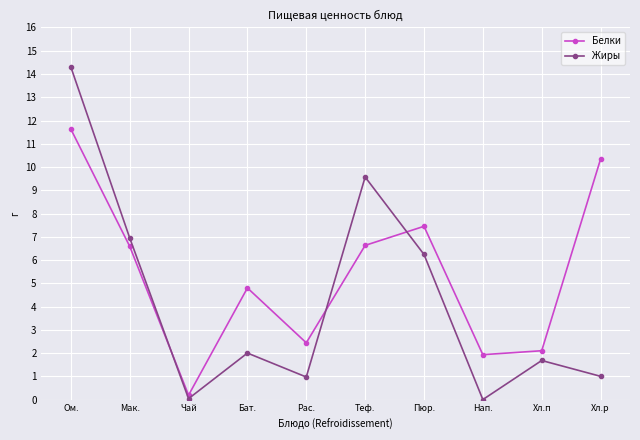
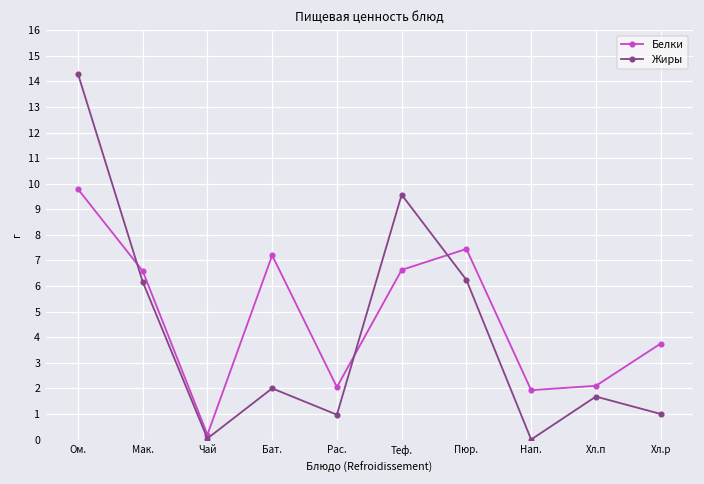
Белки, Ом.: 11.6 -> 9.8
Жиры, Мак.: 7.0 -> 6.2
Белки, Бат.: 4.8 -> 7.2
Белки, Рас.: 2.4 -> 2.1
Белки, Хл.р: 10.3 -> 3.8
